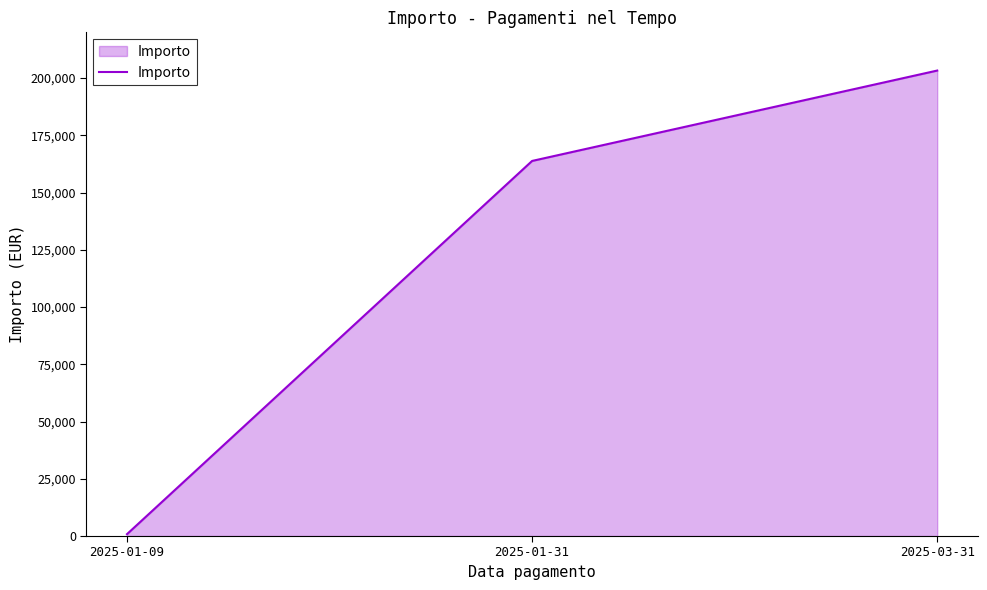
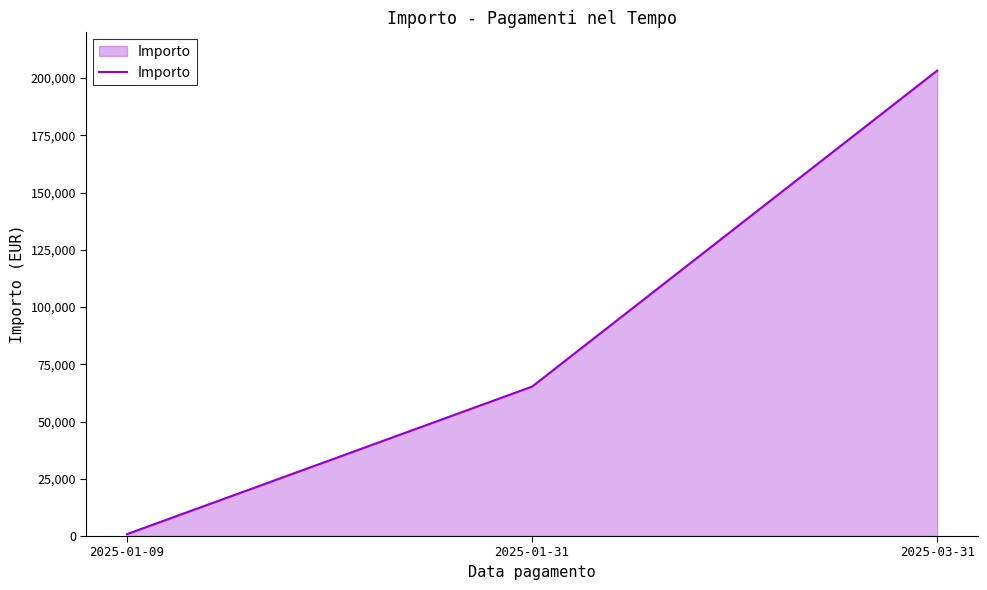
2025-01-31: 164,000 -> 65,000
